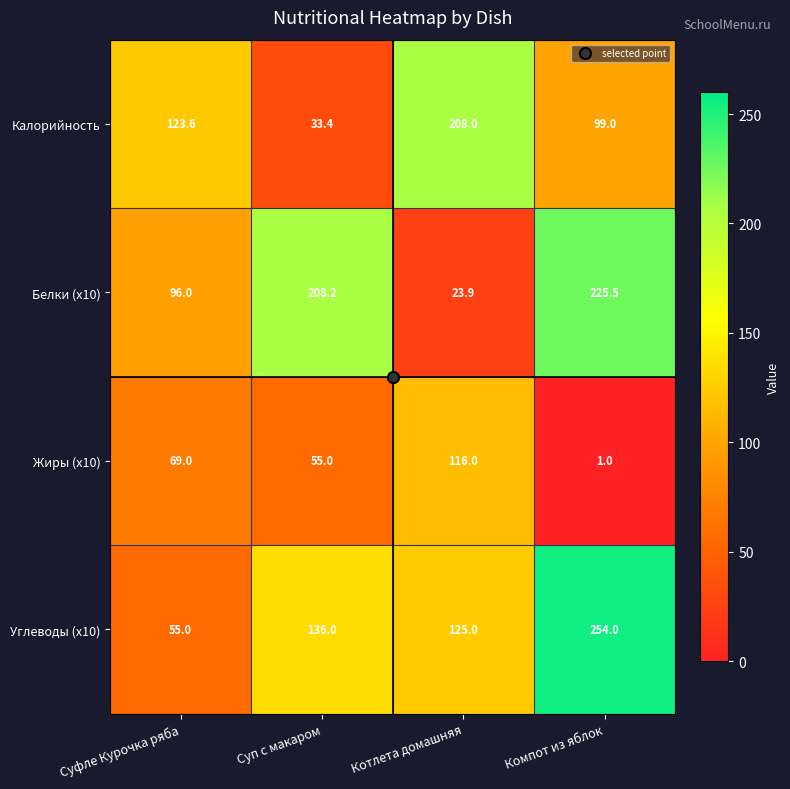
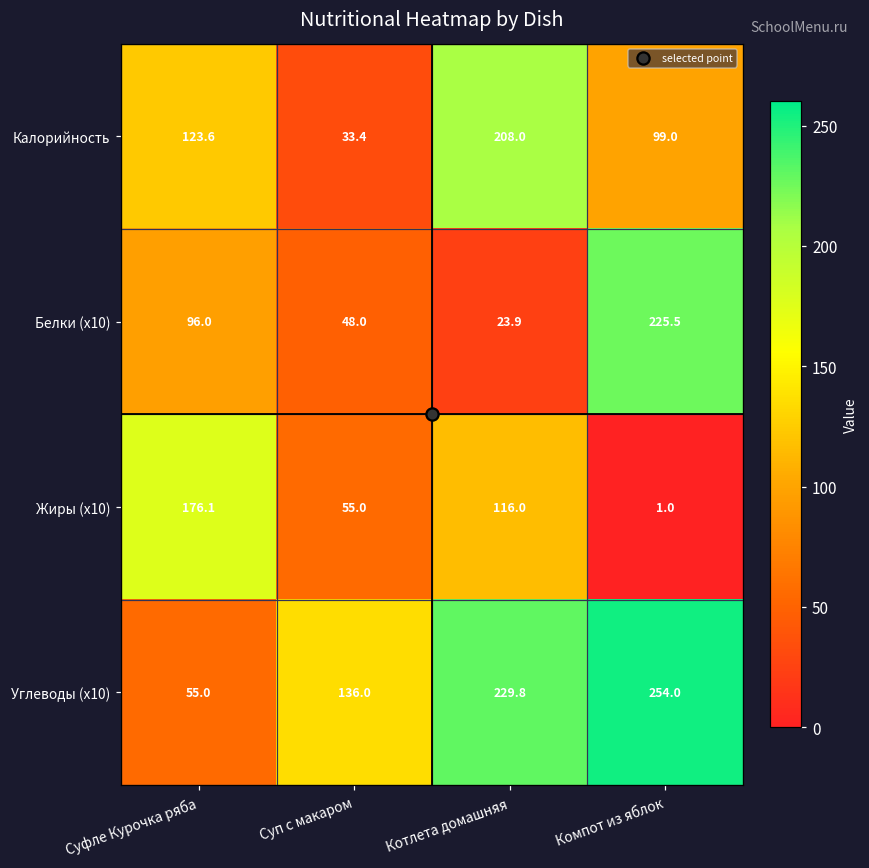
Белки (x10), Суп с макаром: 208.2 -> 48.0
Жиры (x10), Суфле Курочка ряба: 69.0 -> 176.1
Углеводы (x10), Котлета домашняя: 125.0 -> 229.8
